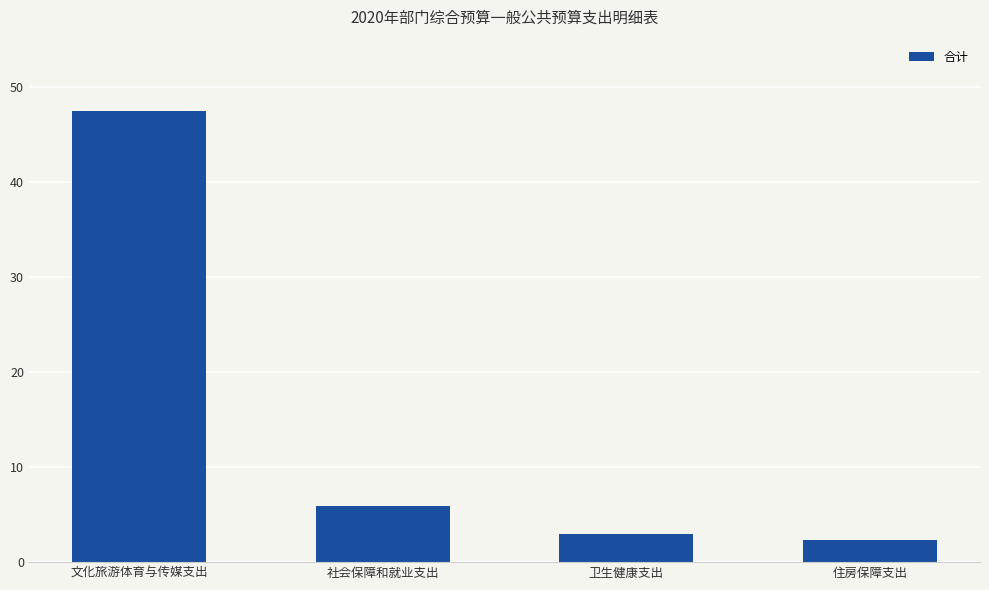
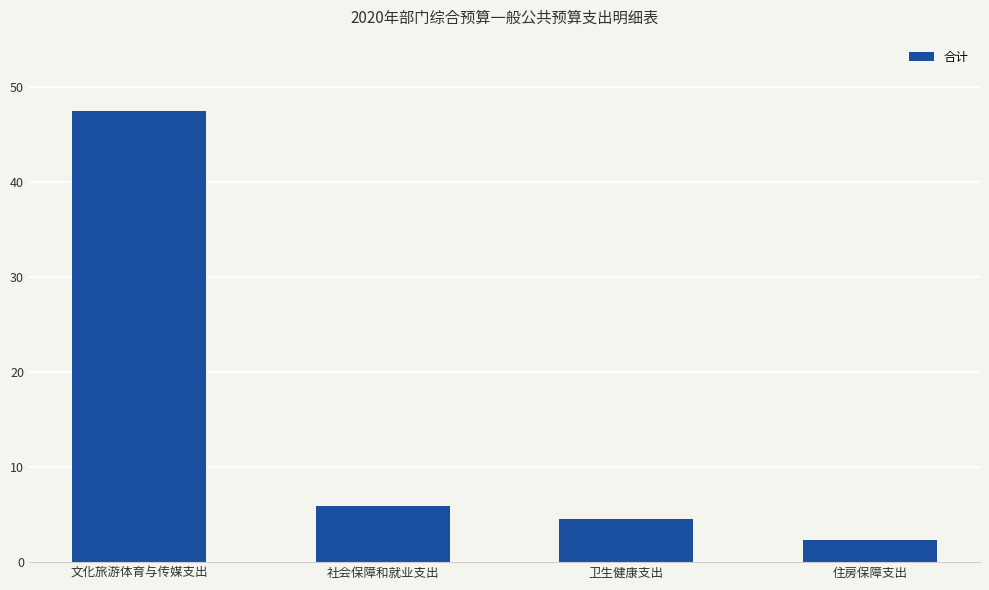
卫生健康支出: 3 -> 5
